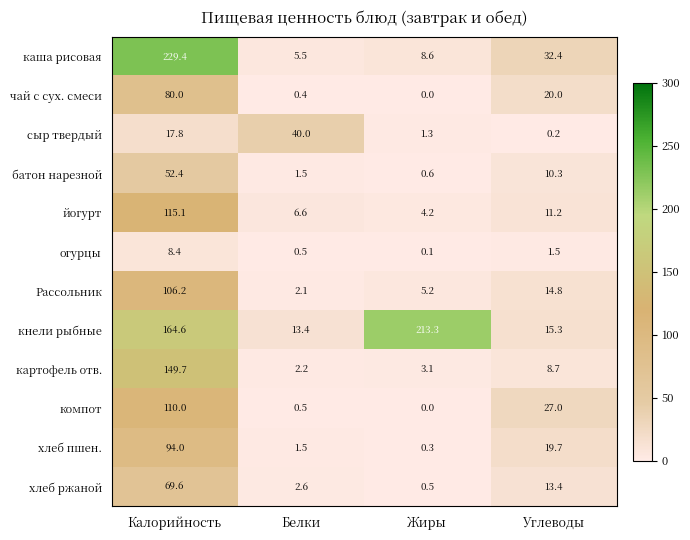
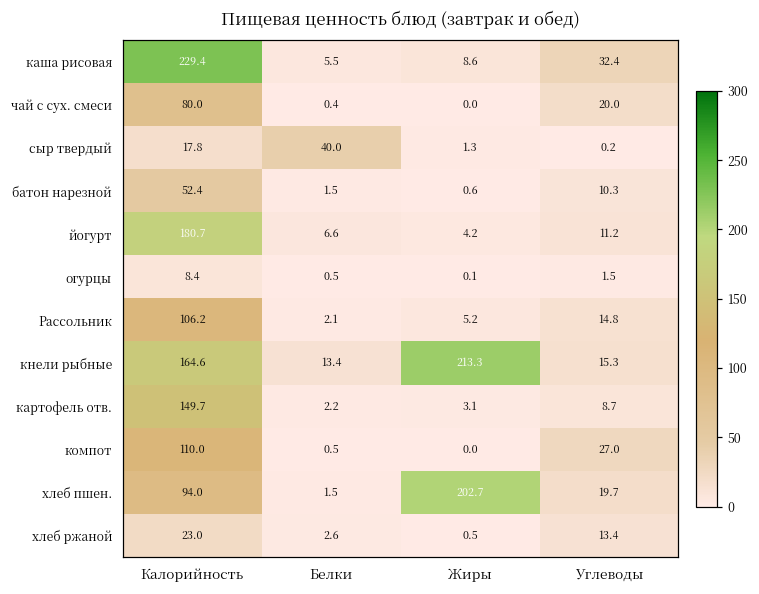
йогурт, Калорийность: 115.1 -> 180.7
хлеб пшен., Жиры: 0.3 -> 202.7
хлеб ржаной, Калорийность: 69.6 -> 23.0
